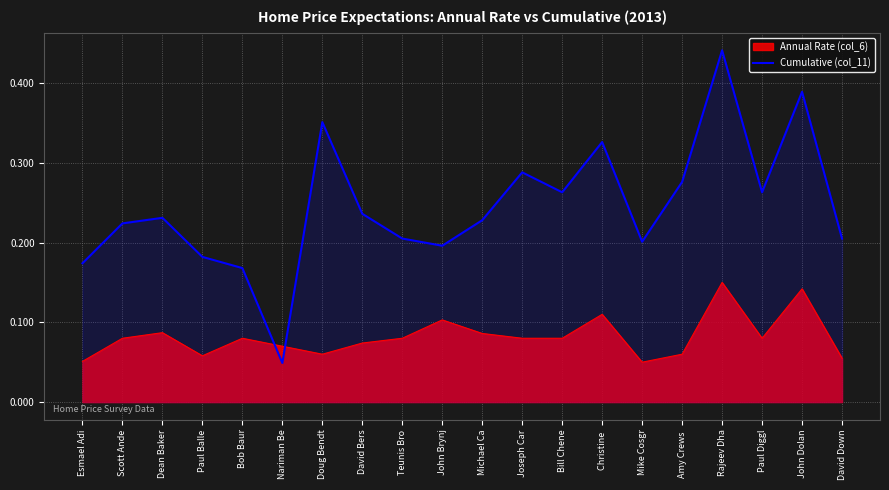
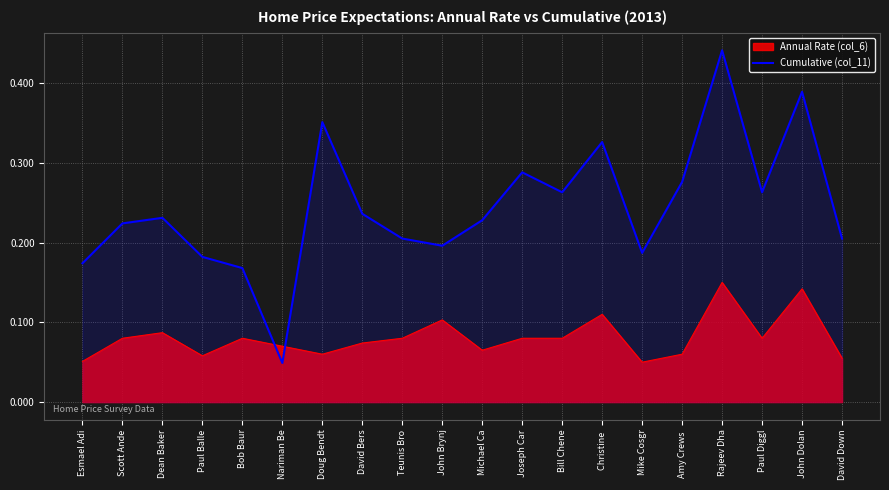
Annual Rate (col_6), Michael Ca: 0.09 -> 0.07
Cumulative (col_11), Mike Cosgr: 0.20 -> 0.19
